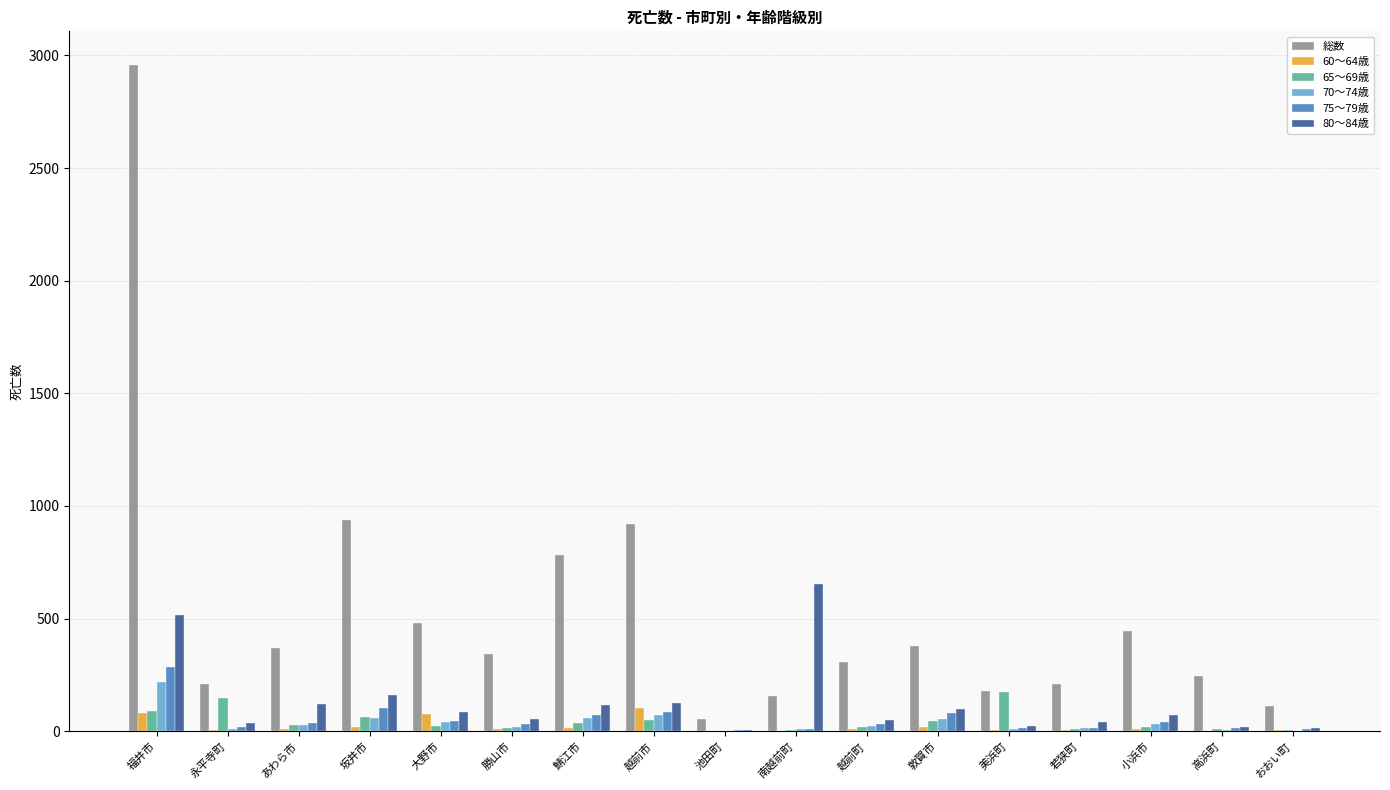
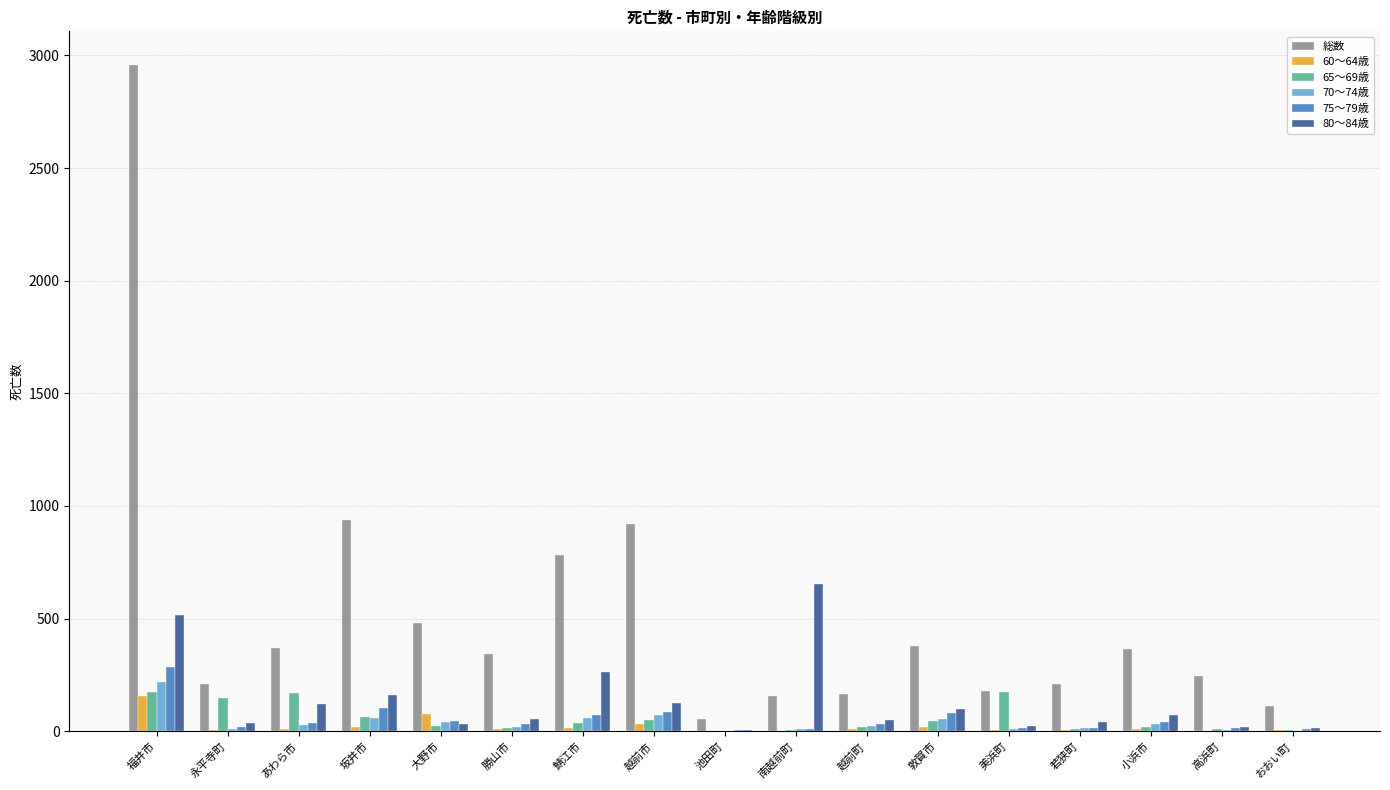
60～64歳, 福井市: 80 -> 150
65～69歳, 福井市: 90 -> 170
65～69歳, あわら市: 30 -> 170
80～84歳, 大野市: 90 -> 30
80～84歳, 鯖江市: 110 -> 260
60～64歳, 越前市: 100 -> 30
総数, 越前町: 310 -> 160
総数, 小浜市: 440 -> 360
